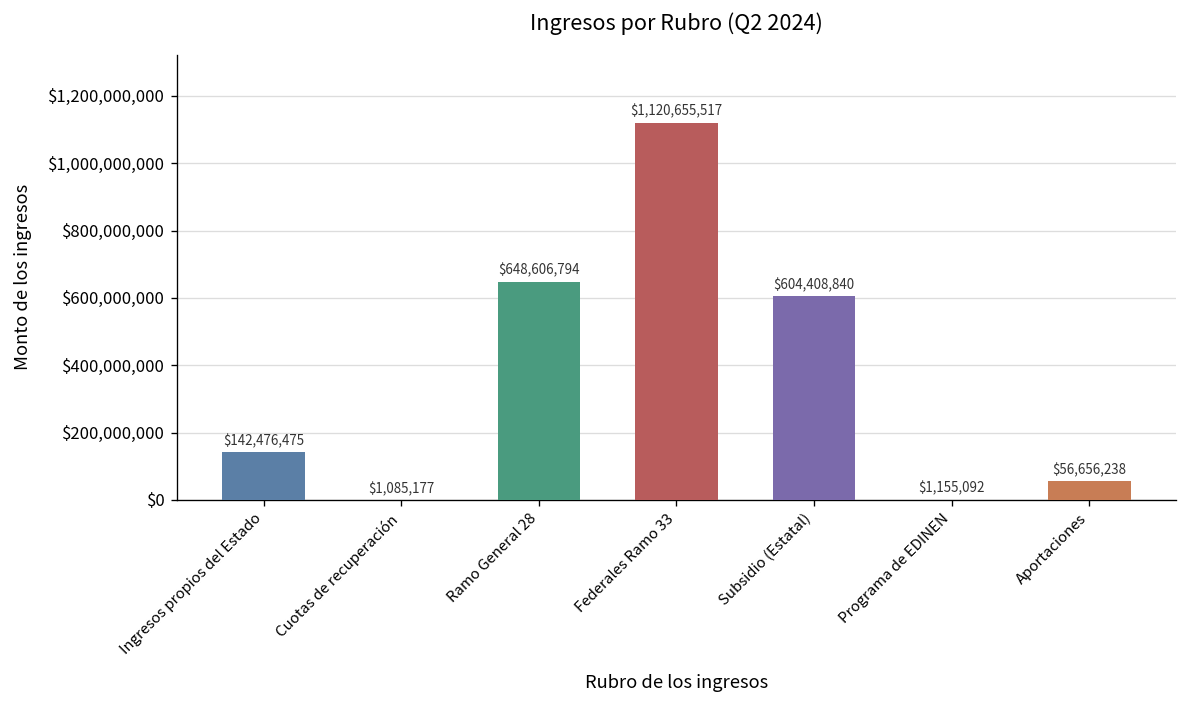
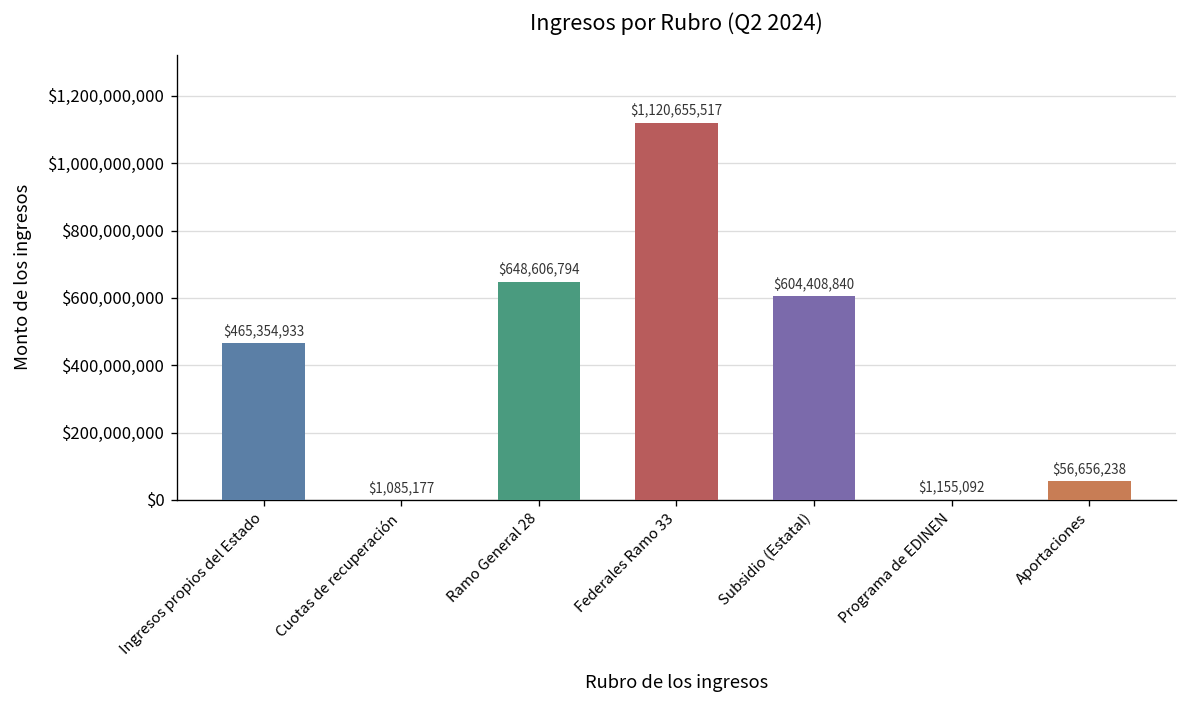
Ingresos propios del Estado: $142,476,475 -> $465,354,933
